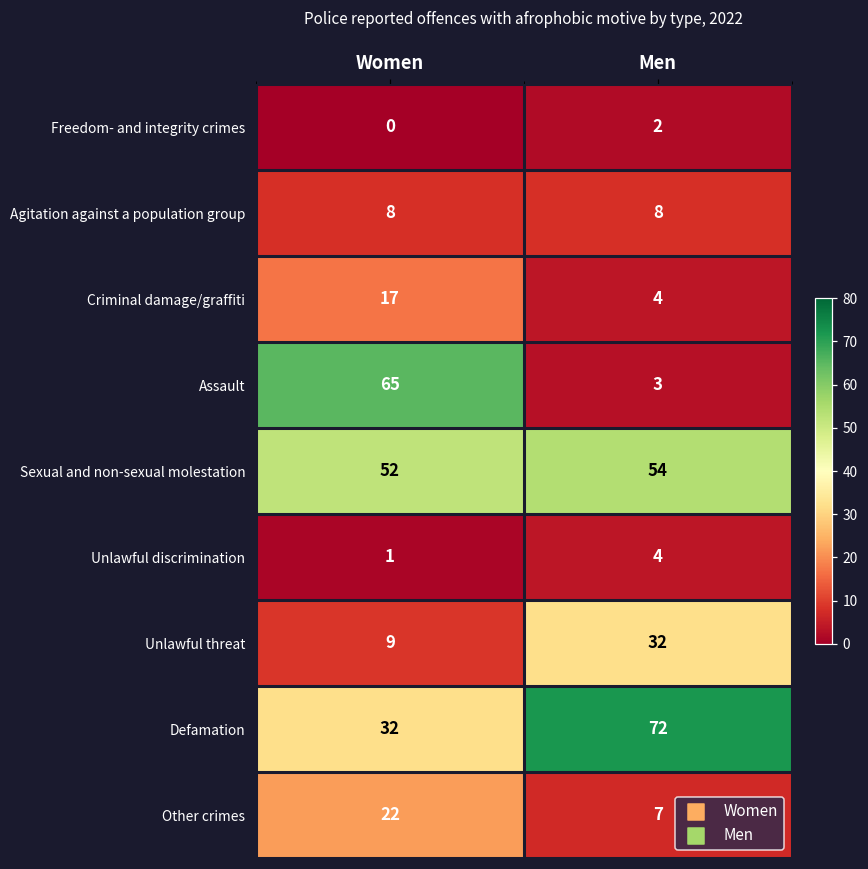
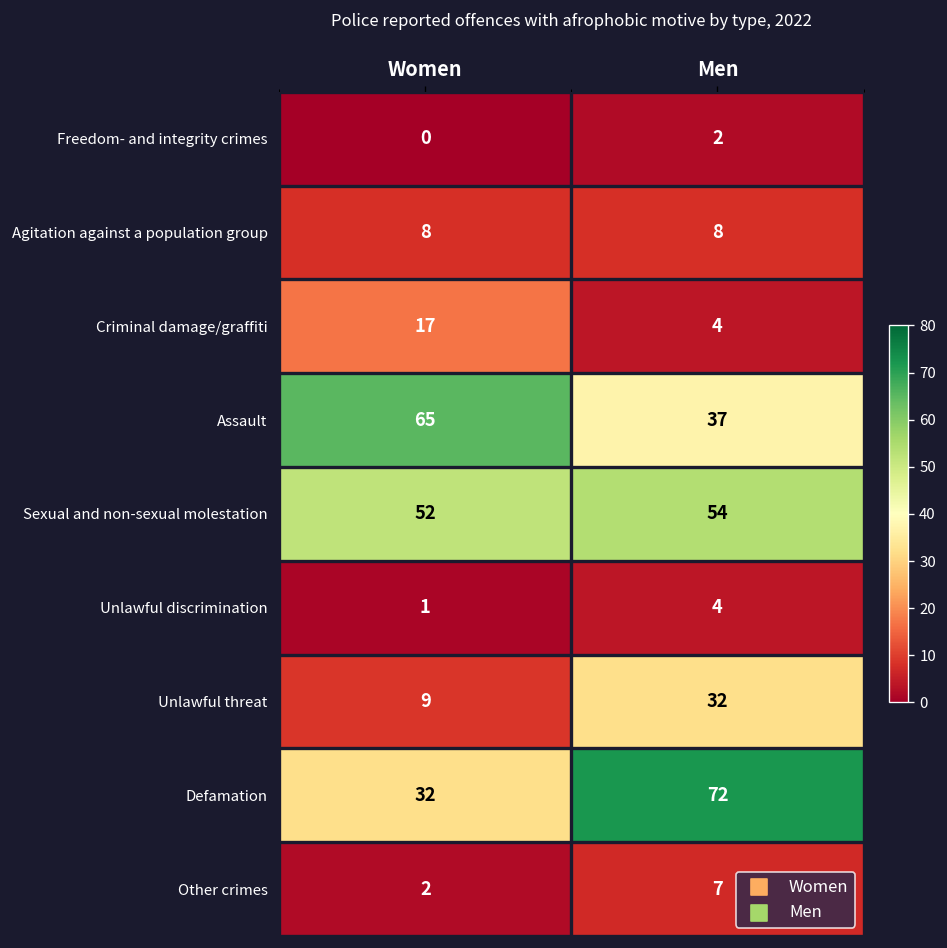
Assault, Men: 3 -> 37
Other crimes, Women: 22 -> 2
